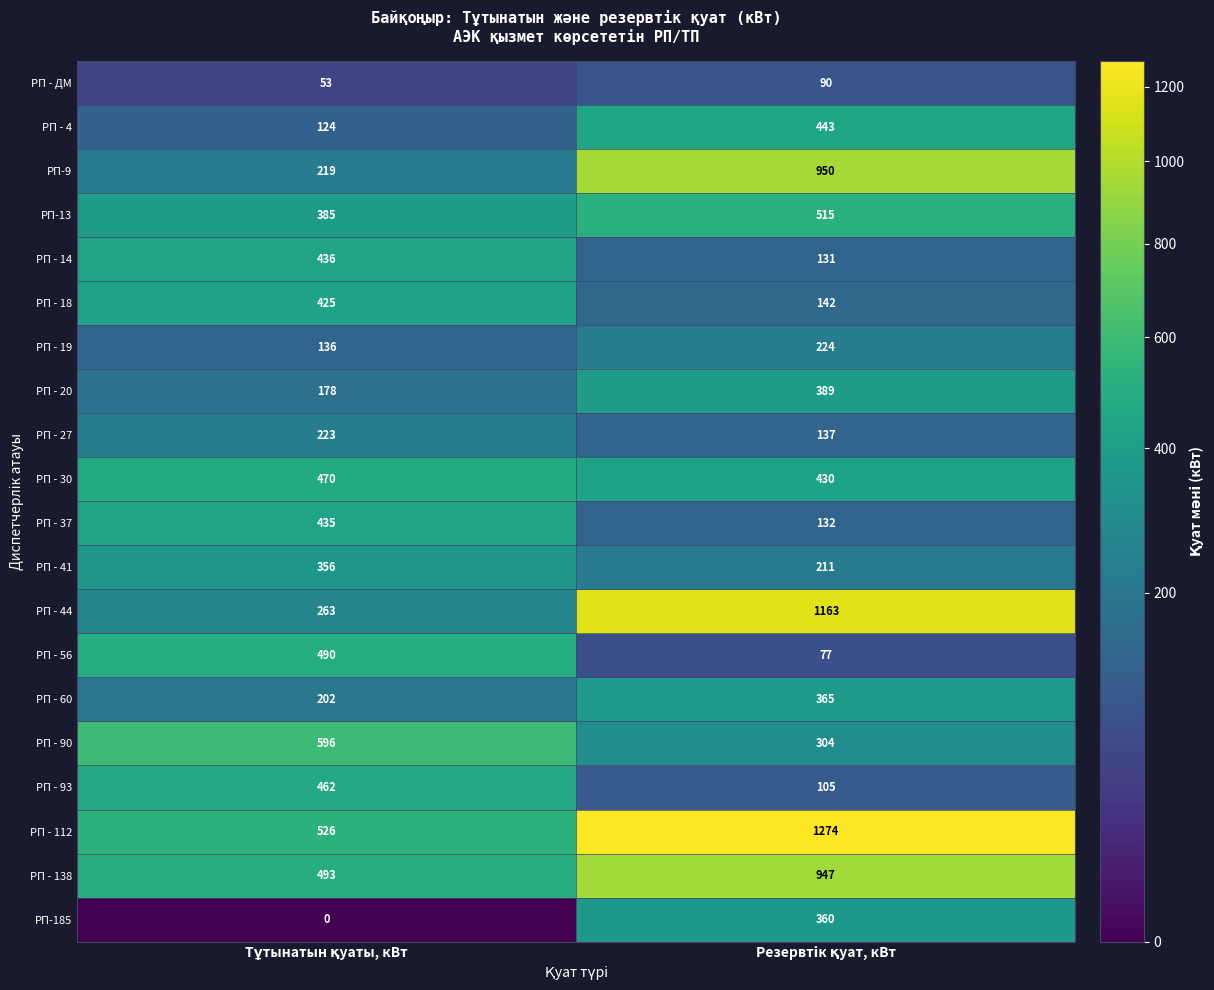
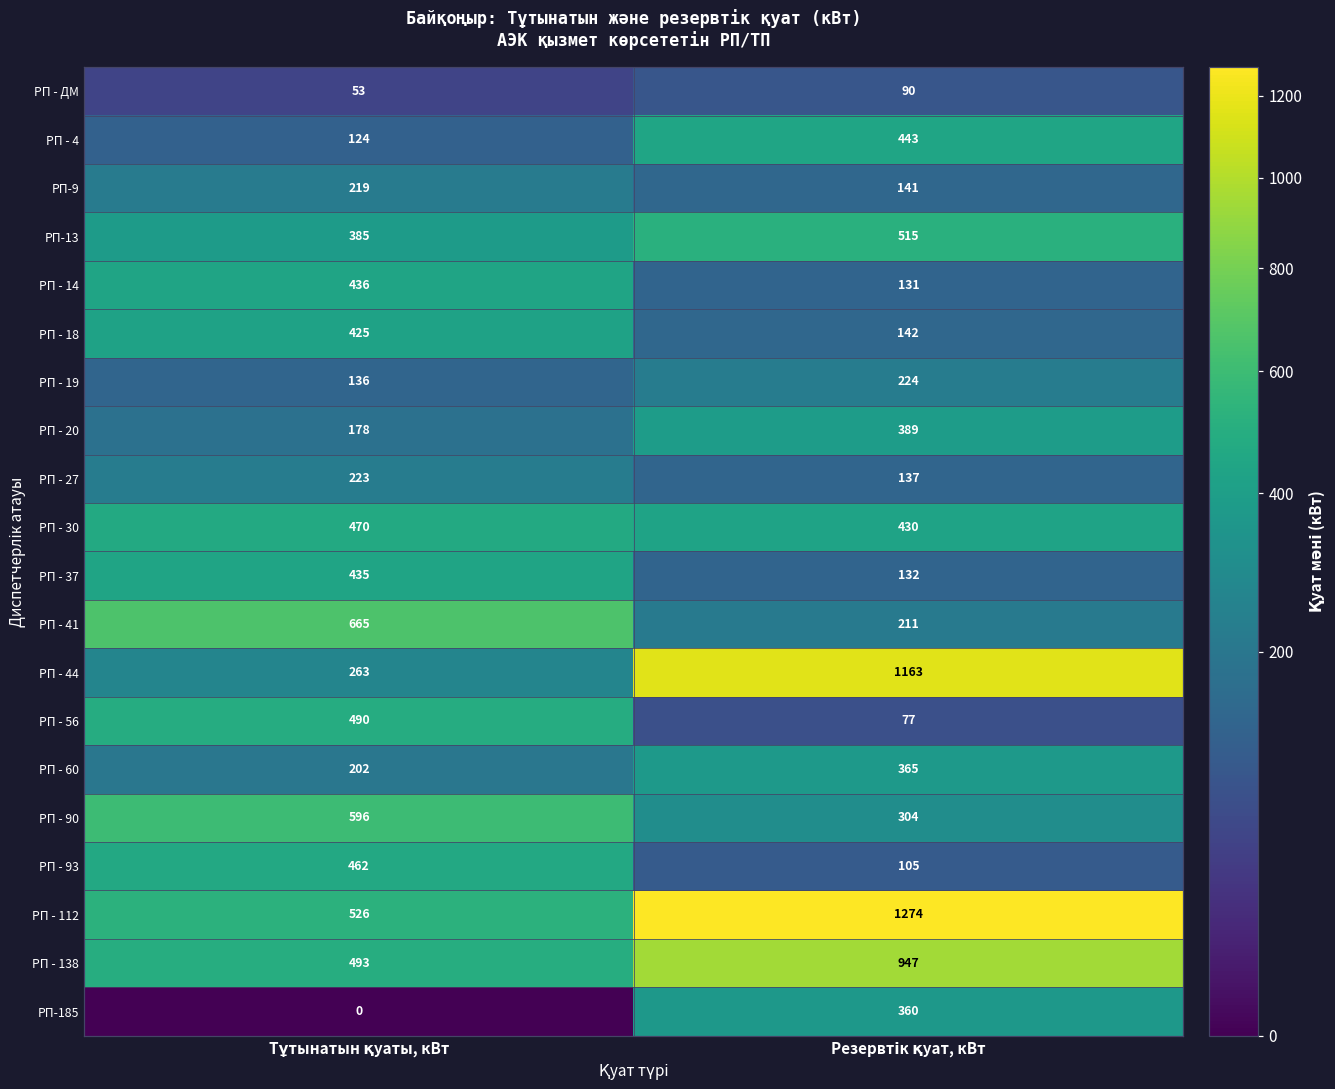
РП-9, Резервтік қуат, кВт: 950 -> 141
РП - 41, Тұтынатын қуаты, кВт: 356 -> 665
